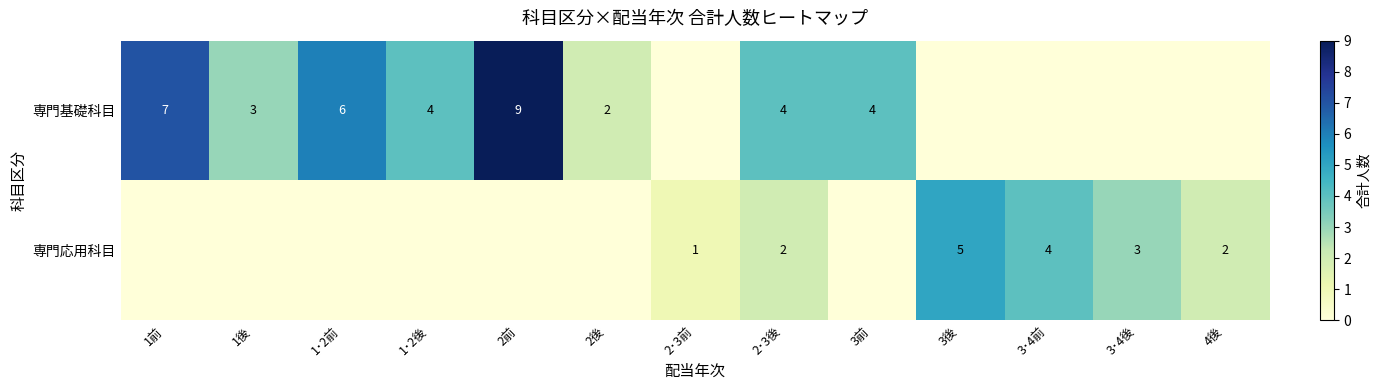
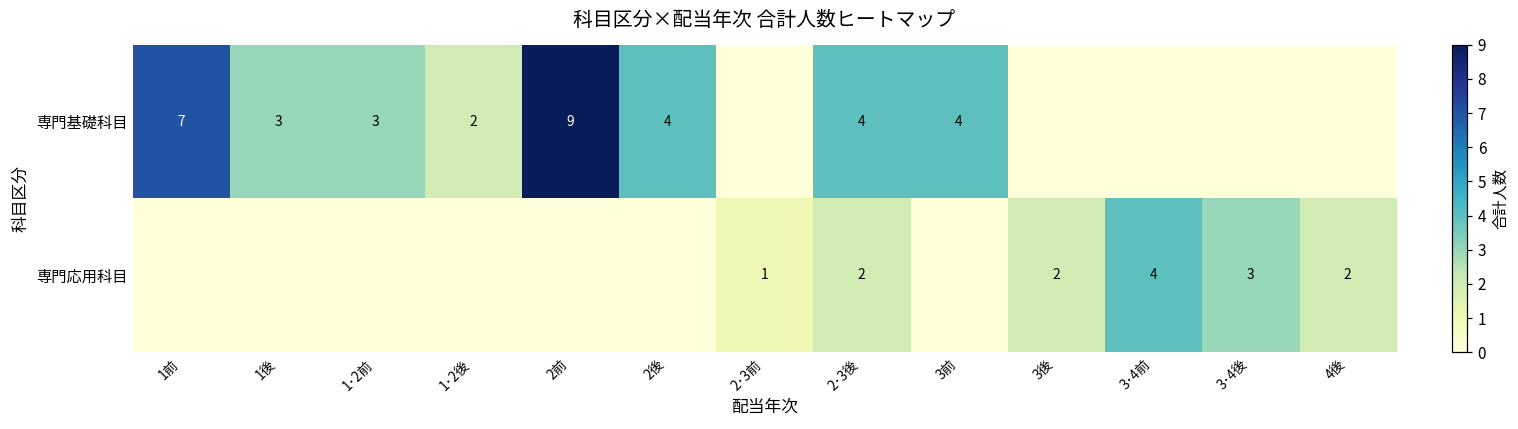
専門基礎科目, 1･2前: 6 -> 3
専門基礎科目, 1･2後: 4 -> 2
専門基礎科目, 2後: 2 -> 4
専門応用科目, 3後: 5 -> 2
